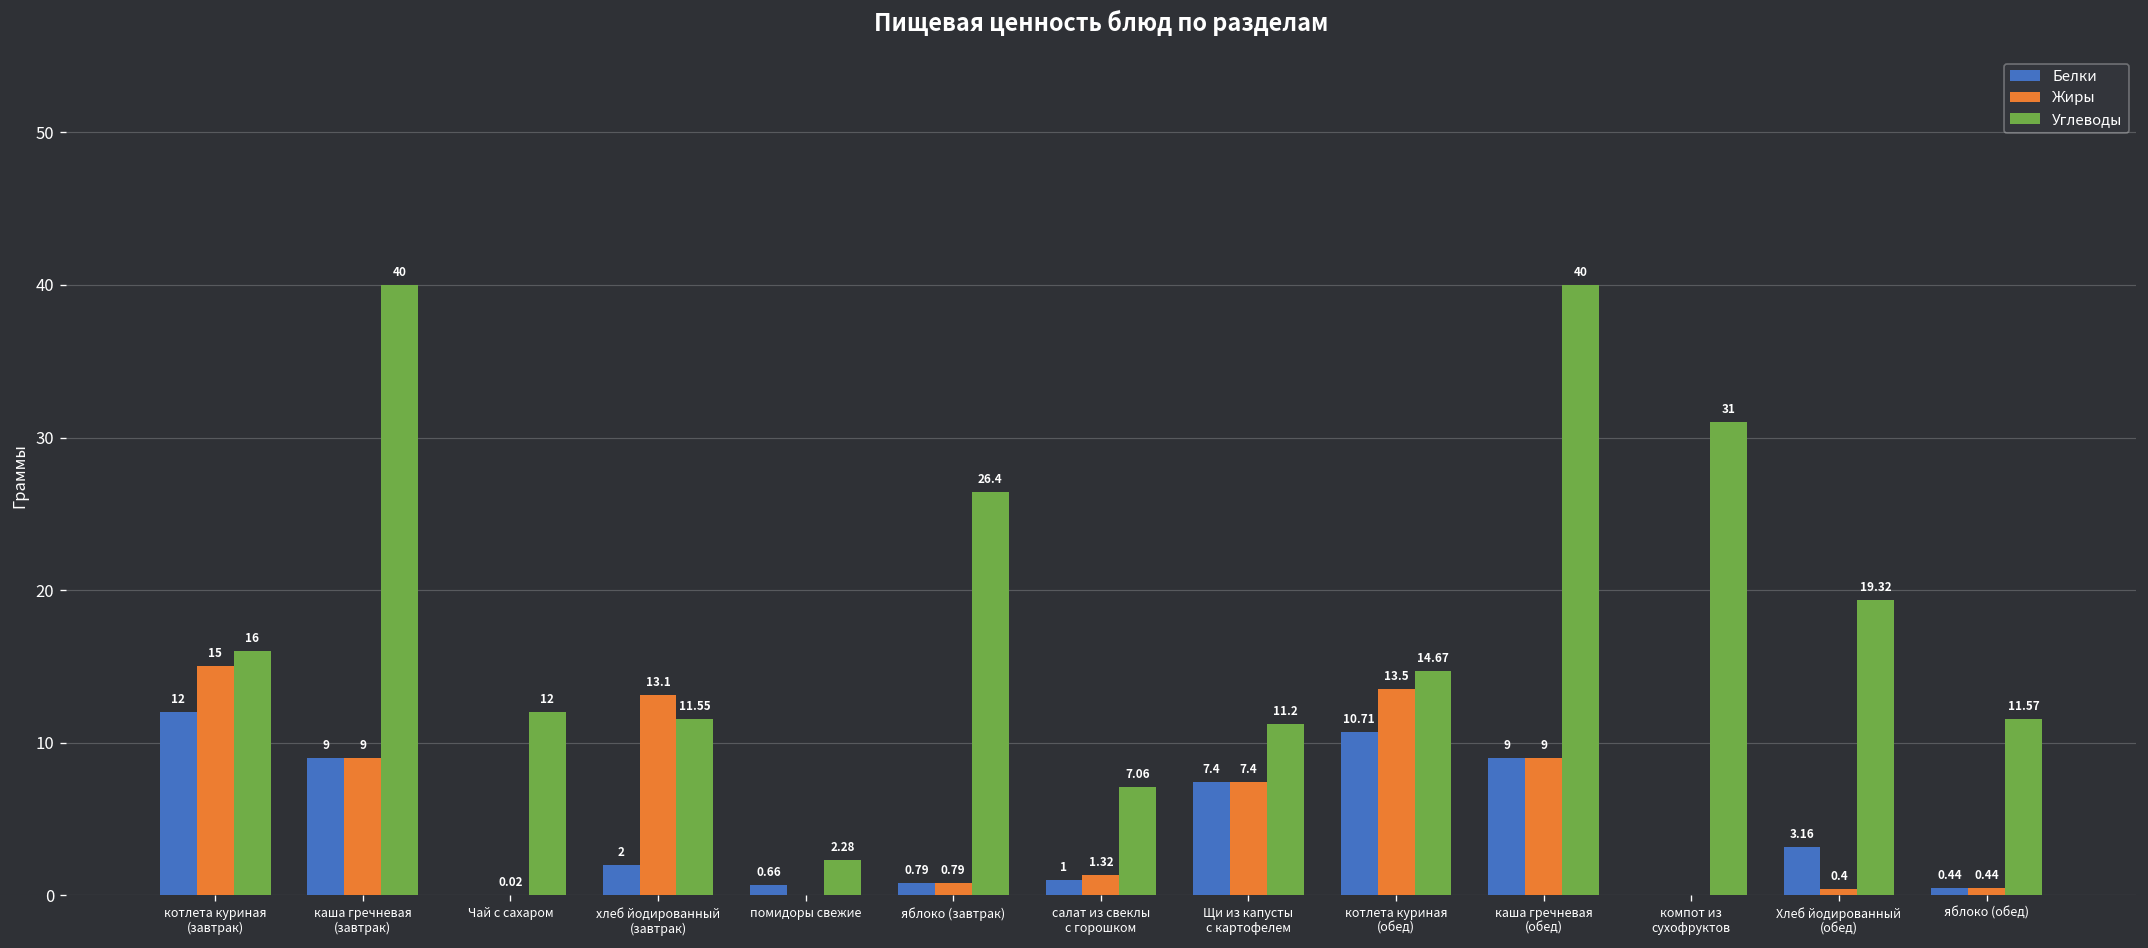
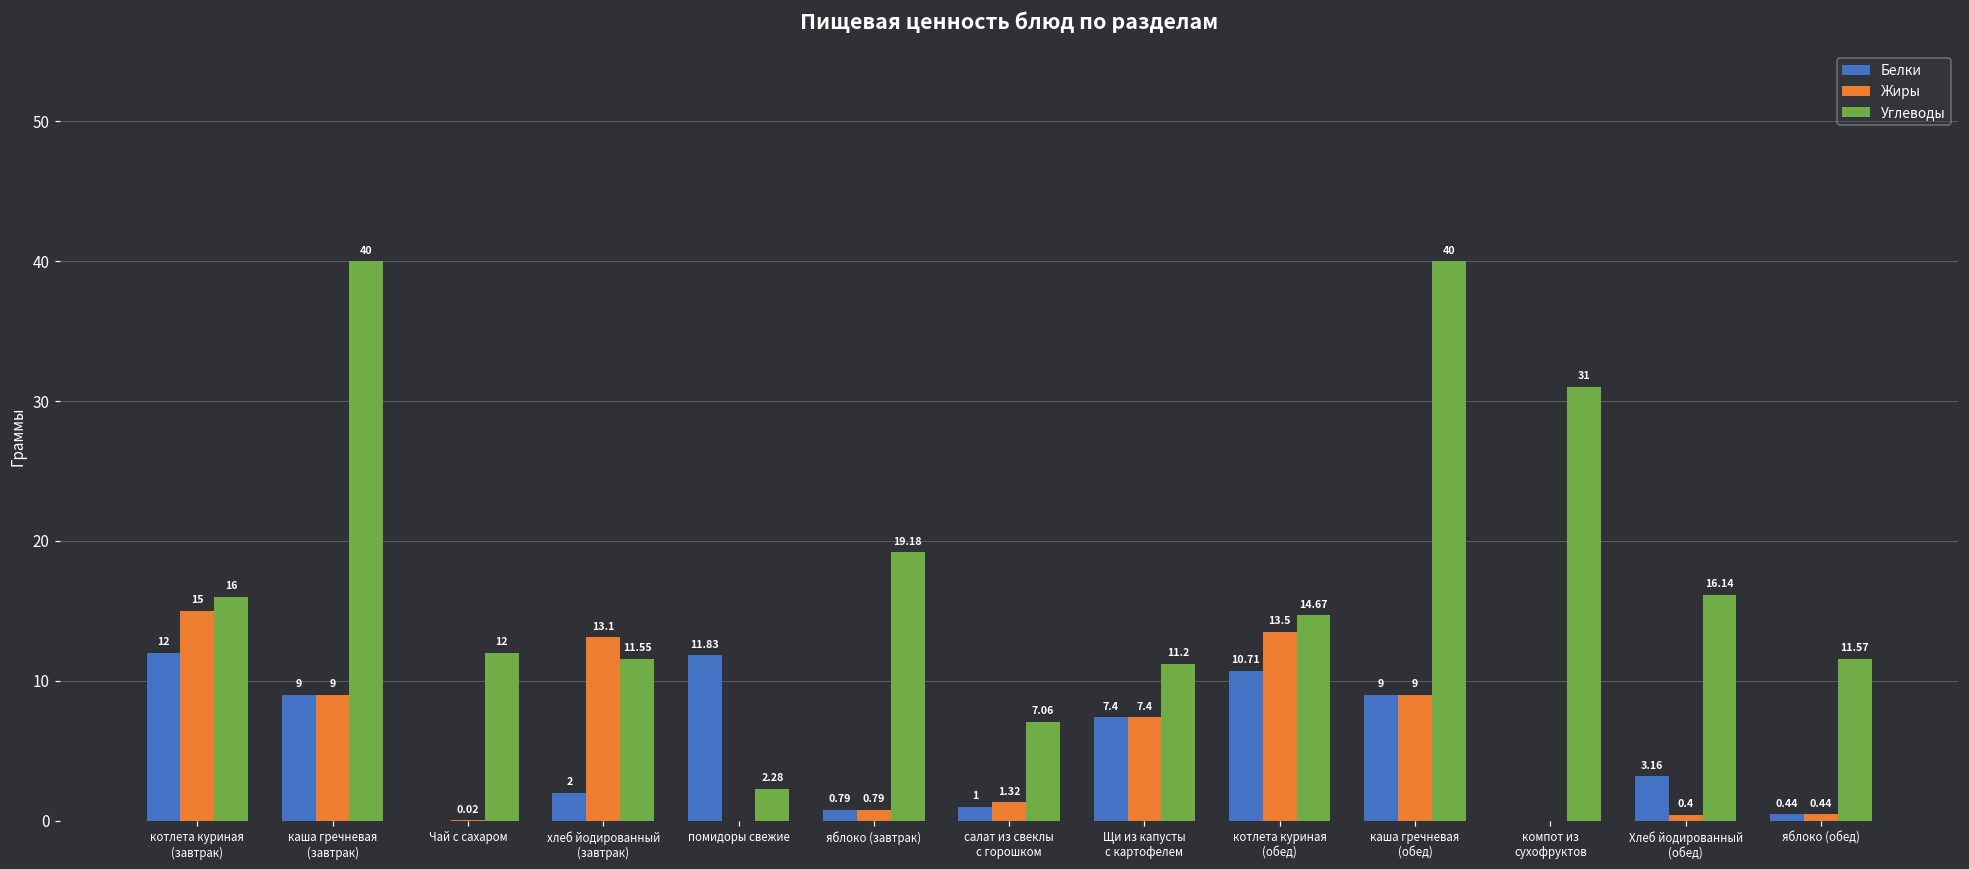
Белки, помидоры свежие: 0.66 -> 11.83
Углеводы, яблоко (завтрак): 26.4 -> 19.18
Углеводы, Хлеб йодированный (обед): 19.32 -> 16.14
